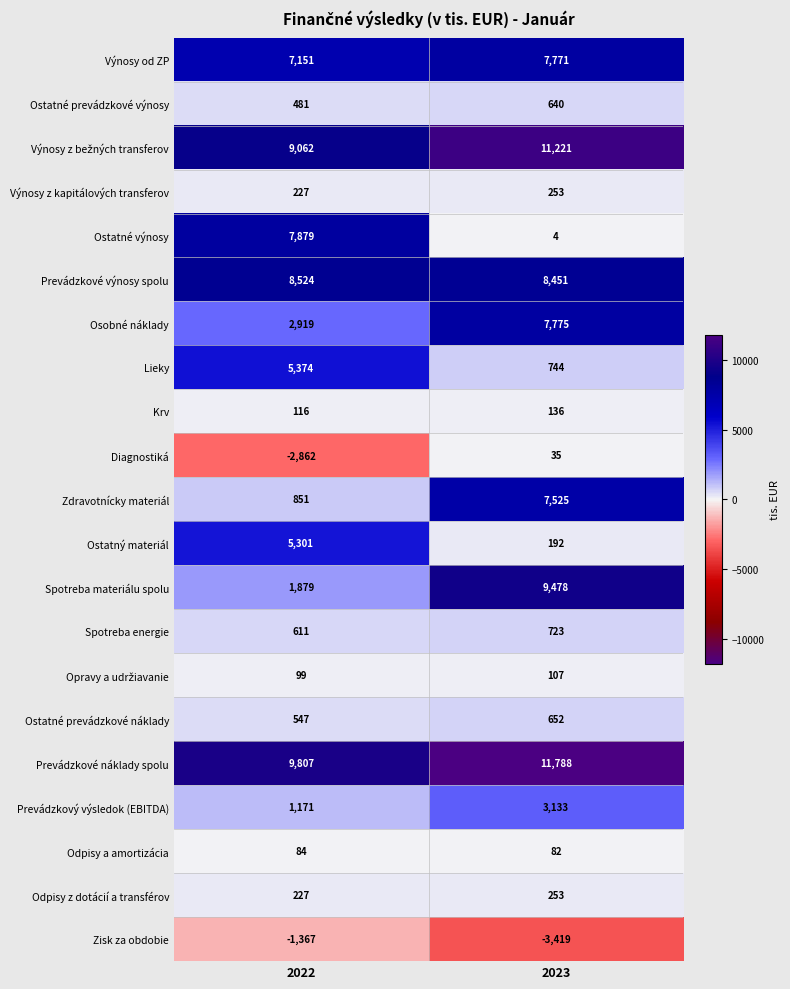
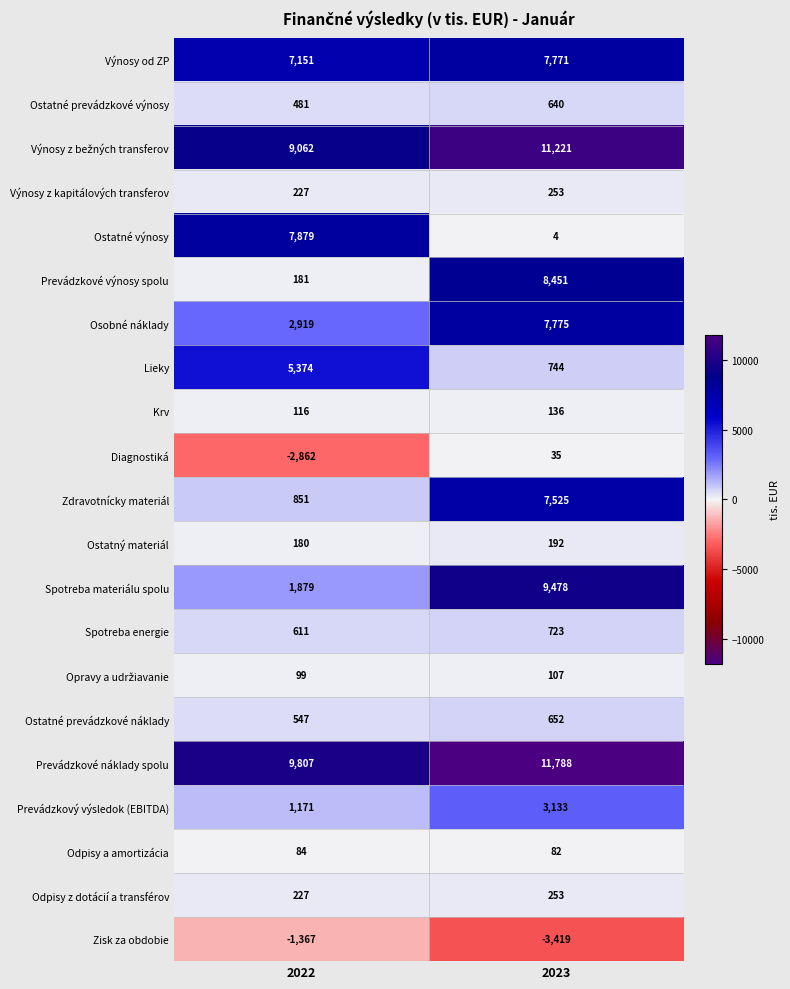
Prevádzkové výnosy spolu, 2022: 8,524 -> 181
Ostatný materiál, 2022: 5,301 -> 180
